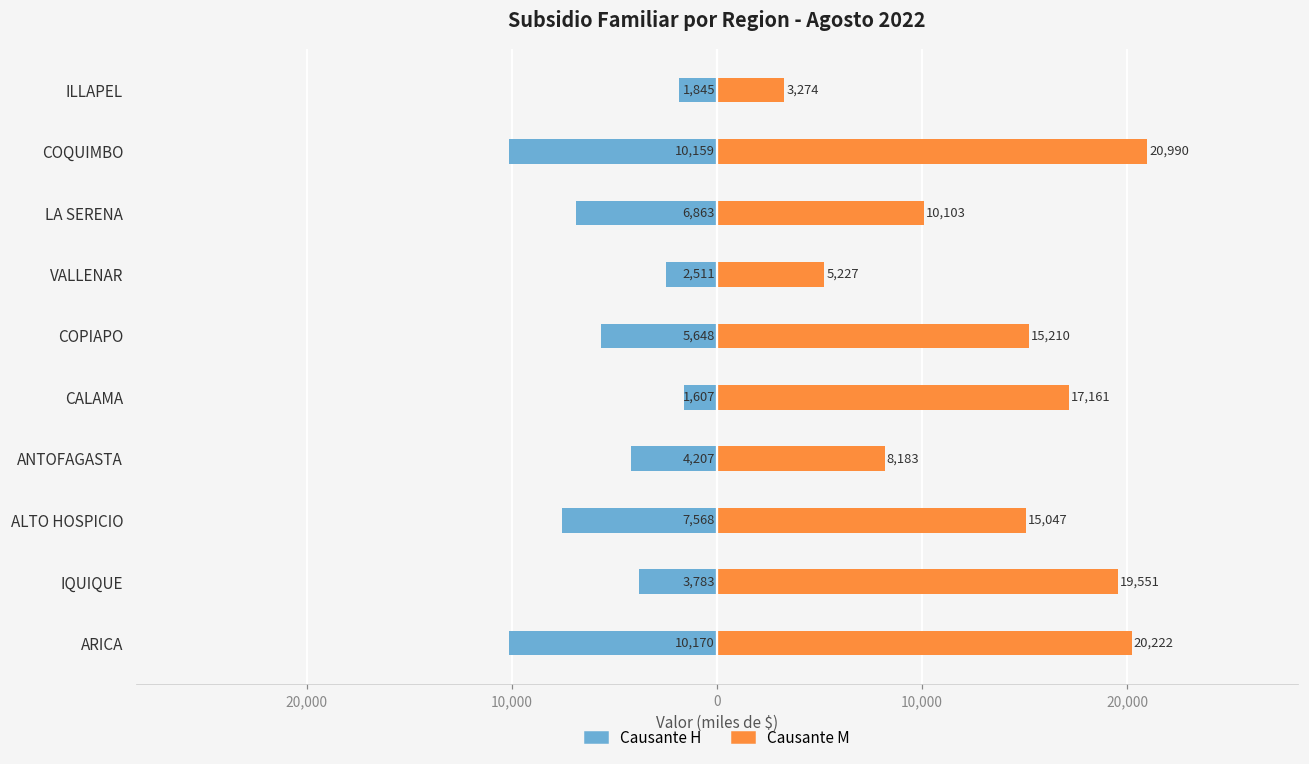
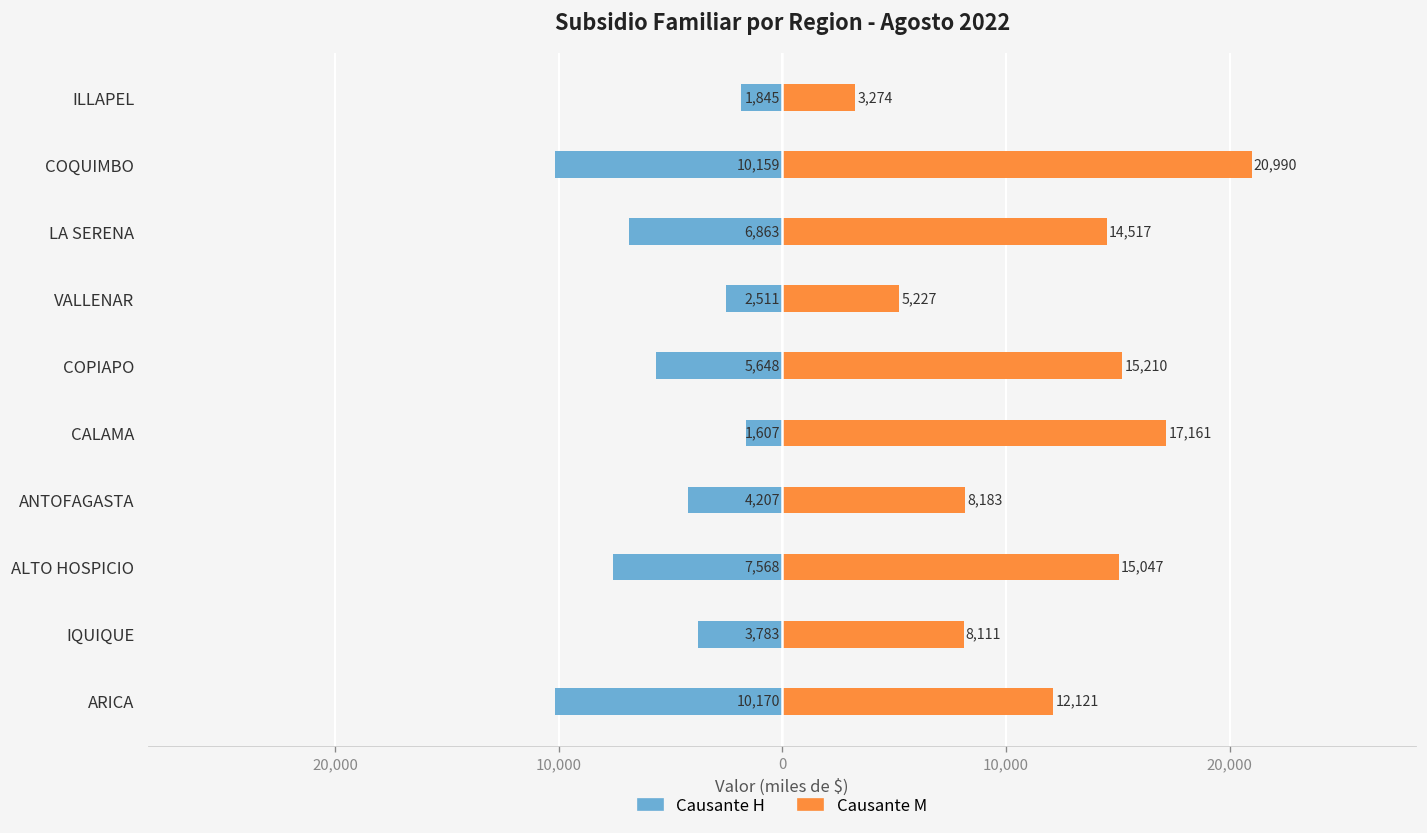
Causante M, LA SERENA: 10,103 -> 14,517
Causante M, IQUIQUE: 19,551 -> 8,111
Causante M, ARICA: 20,222 -> 12,121
